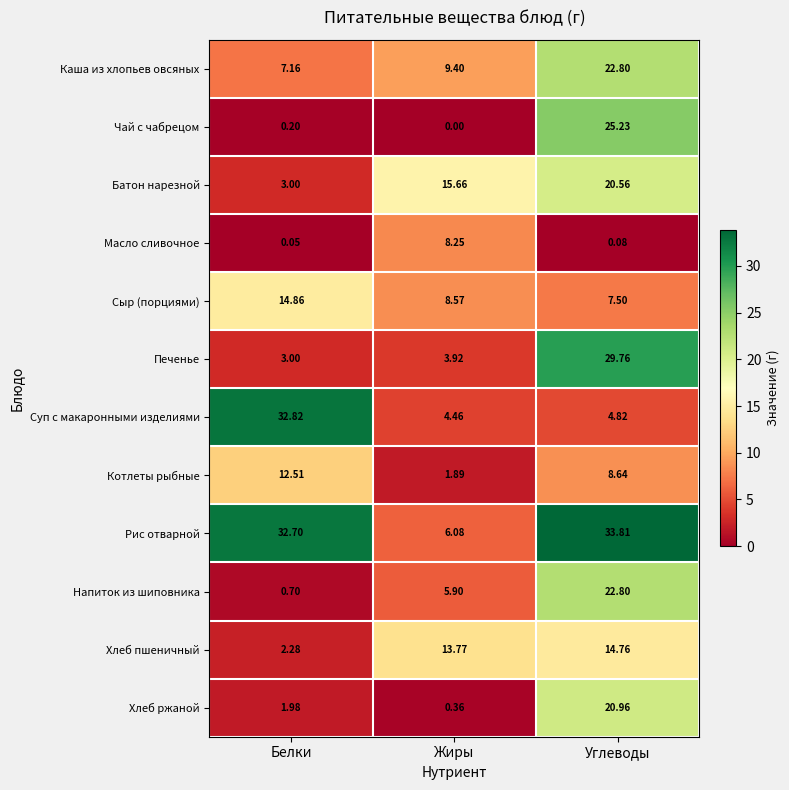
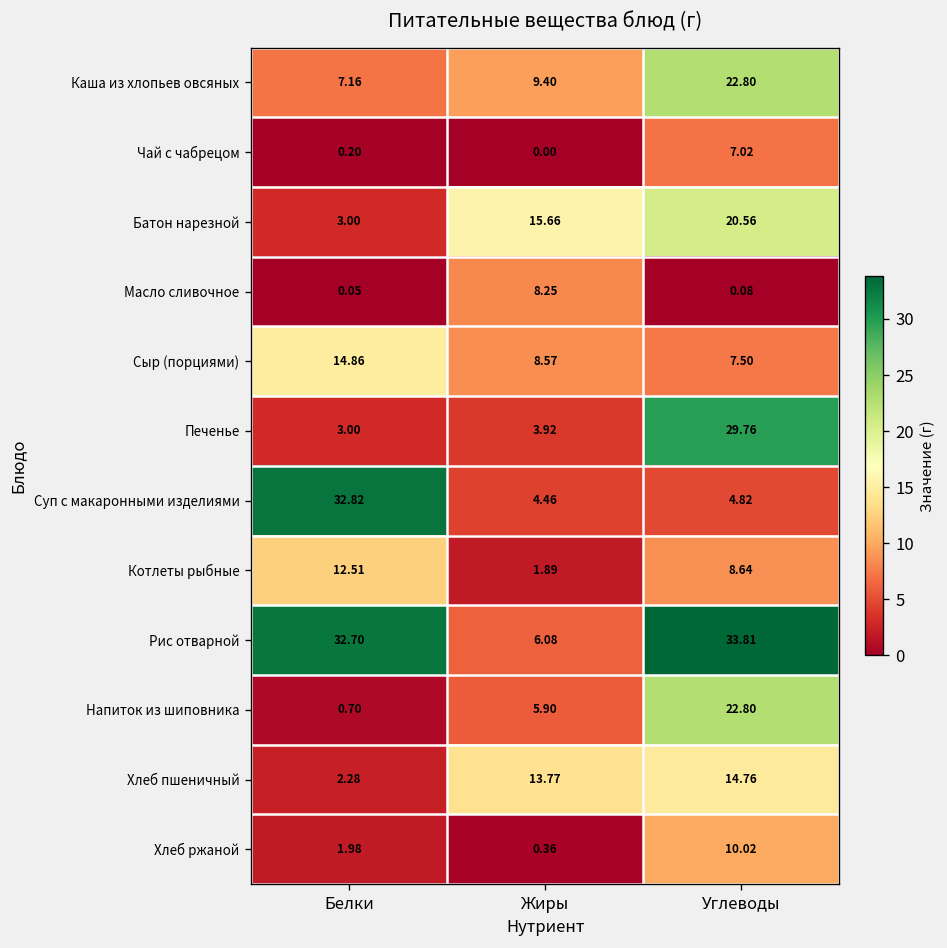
Чай с чабрецом, Углеводы: 25.23 -> 7.02
Хлеб ржаной, Углеводы: 20.96 -> 10.02
